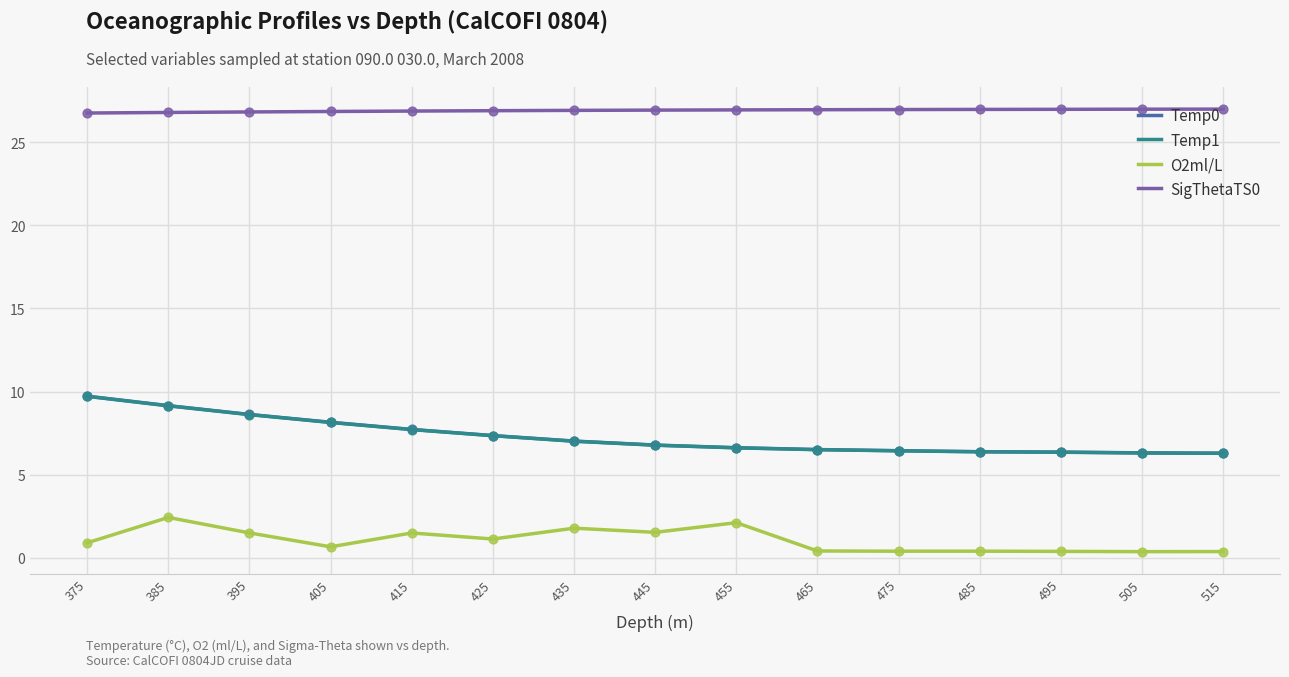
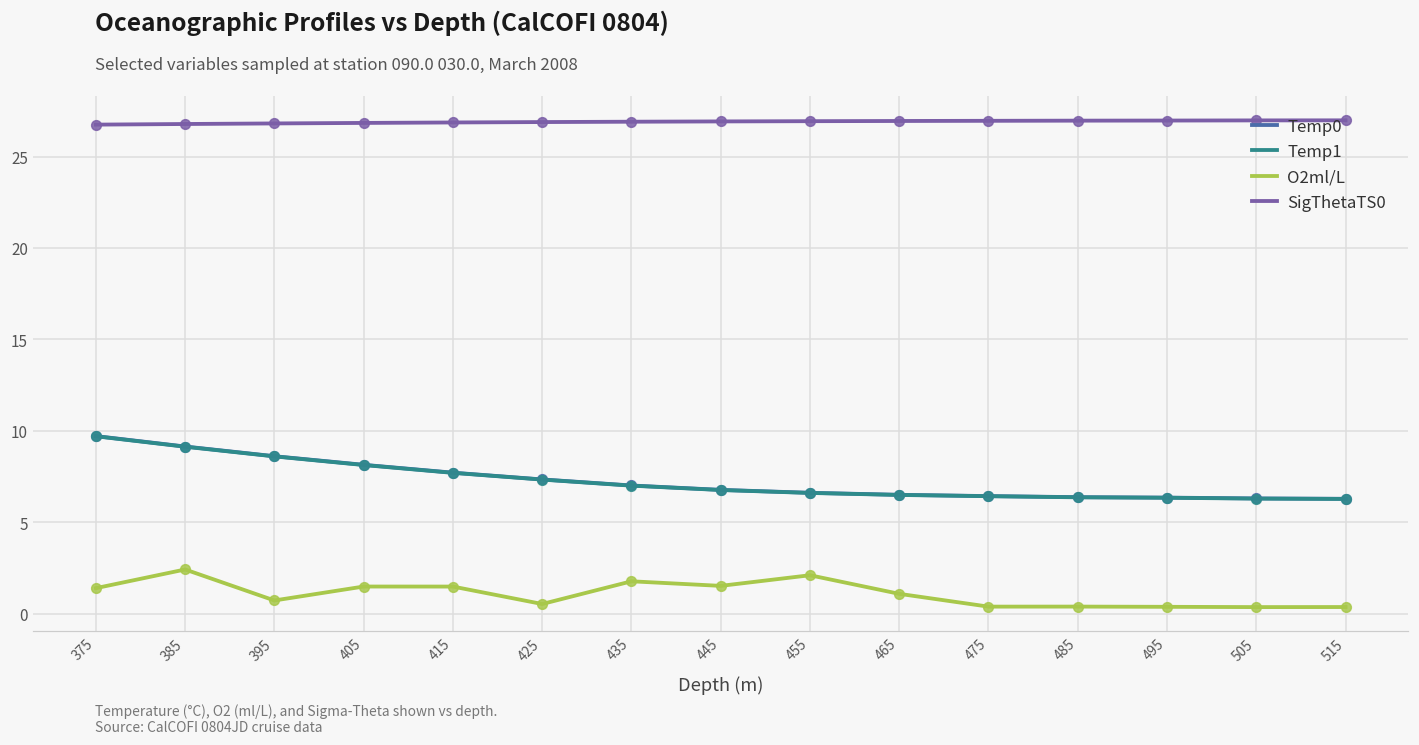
O2ml/L, 375: 0.9 -> 1.4
O2ml/L, 395: 1.5 -> 0.7
O2ml/L, 405: 0.7 -> 1.5
O2ml/L, 425: 1.1 -> 0.5
O2ml/L, 465: 0.4 -> 1.1
